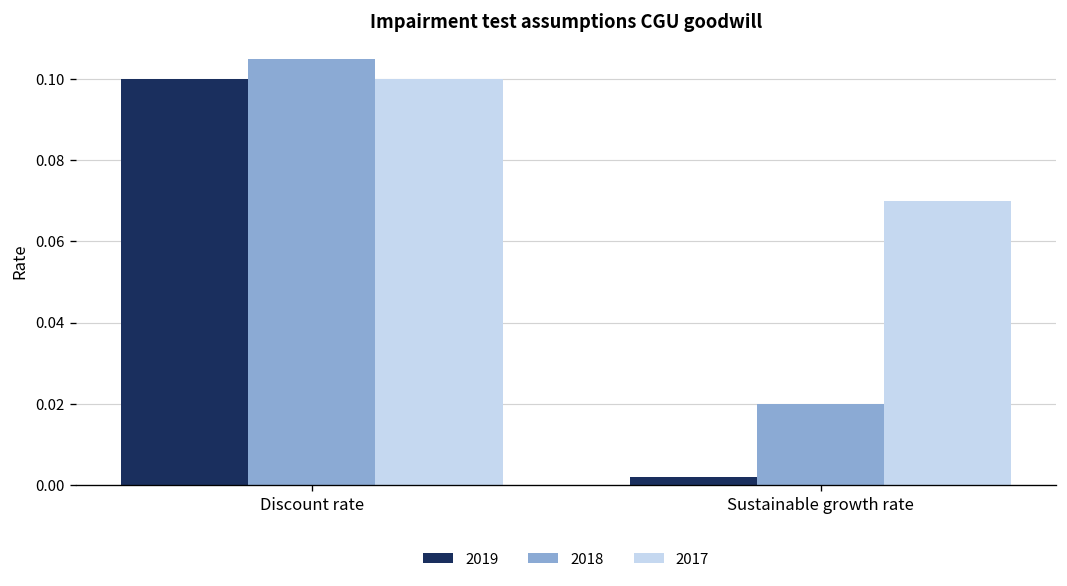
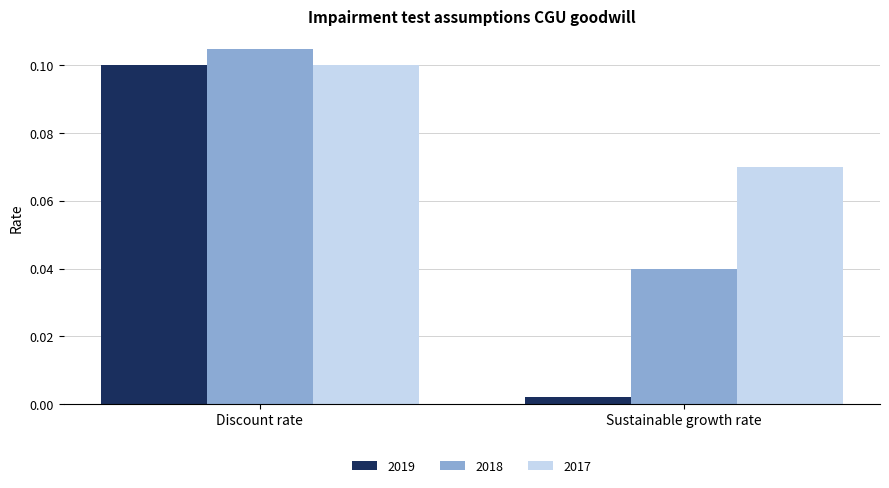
2018, Sustainable growth rate: 0.02 -> 0.04
